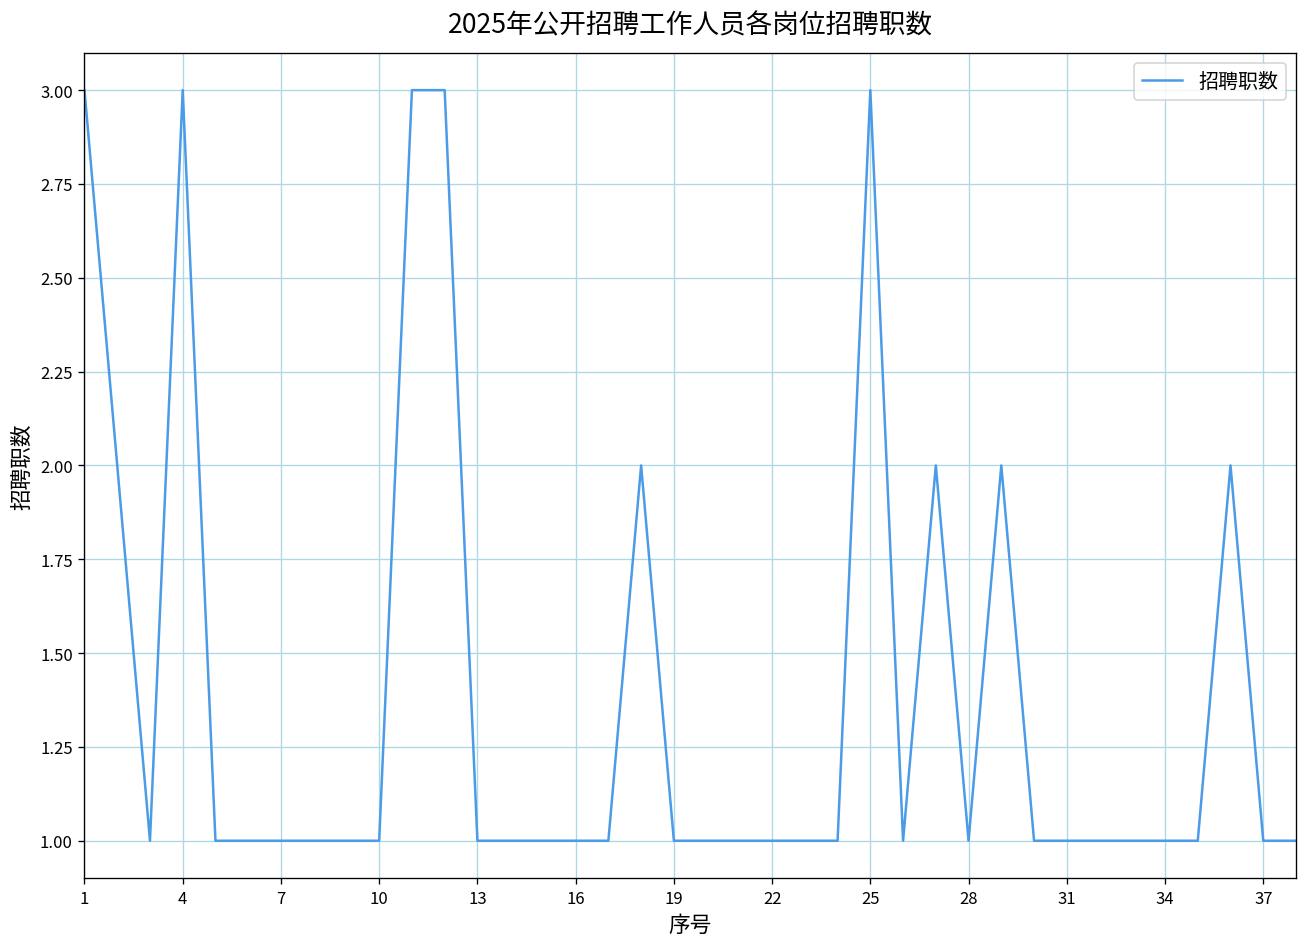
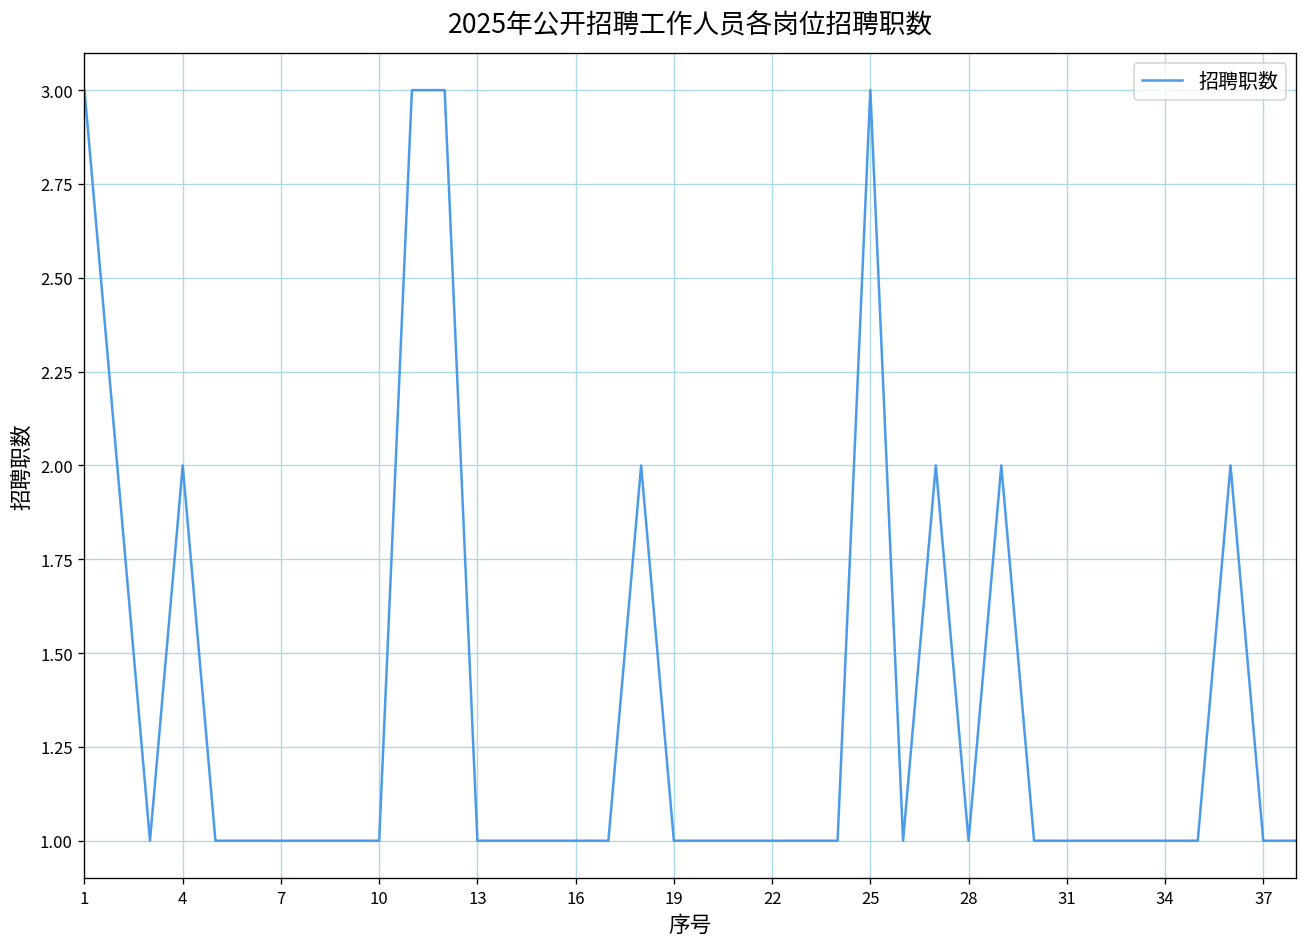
4: 3 -> 2
